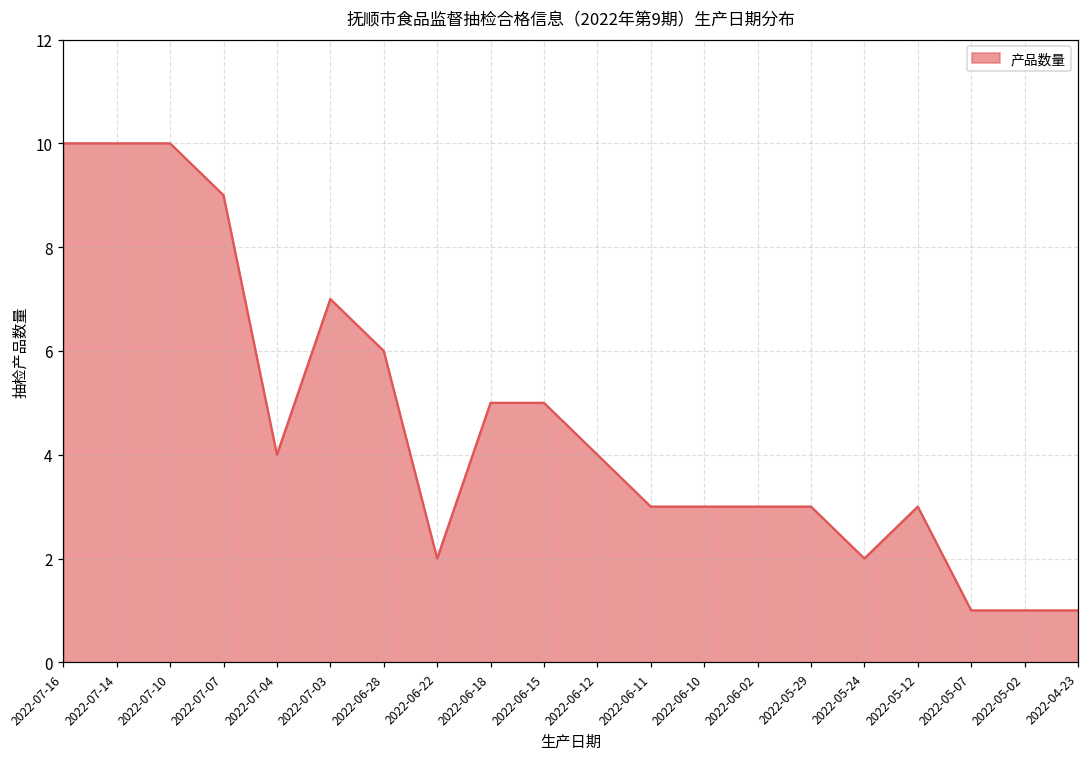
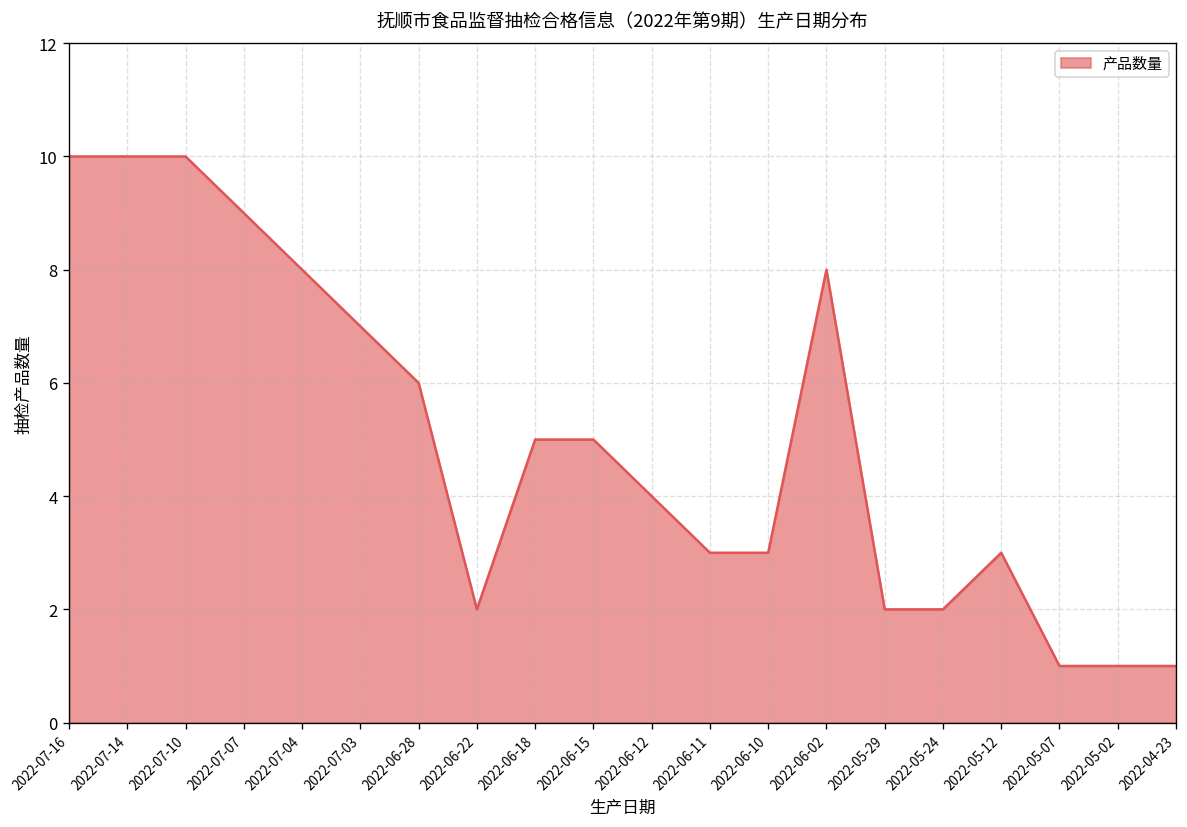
2022-07-04: 4 -> 8
2022-06-02: 3 -> 8
2022-05-29: 3 -> 2
